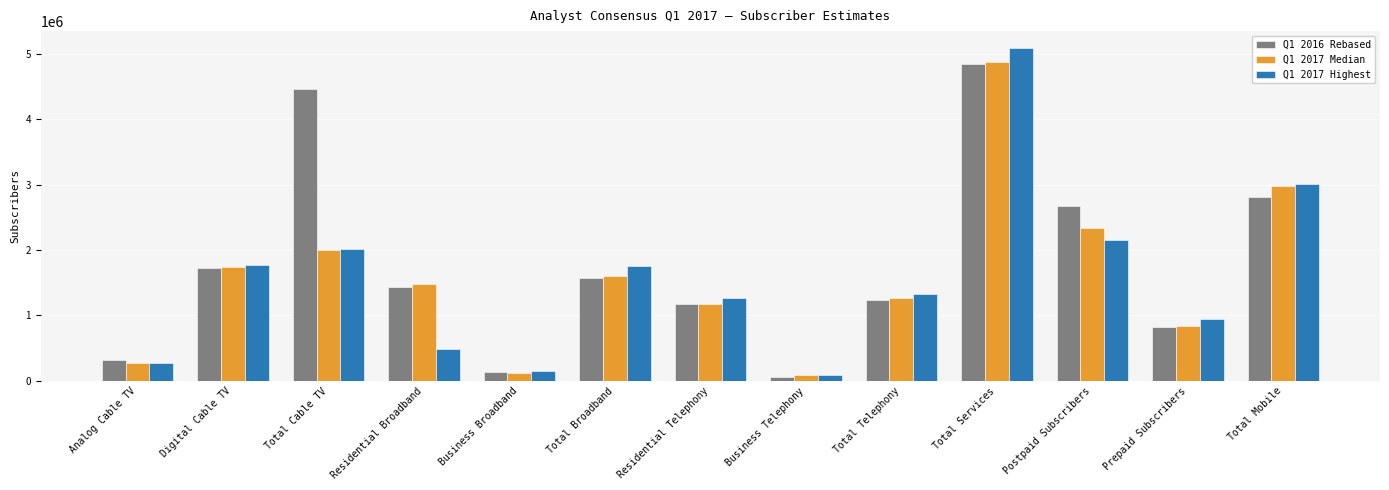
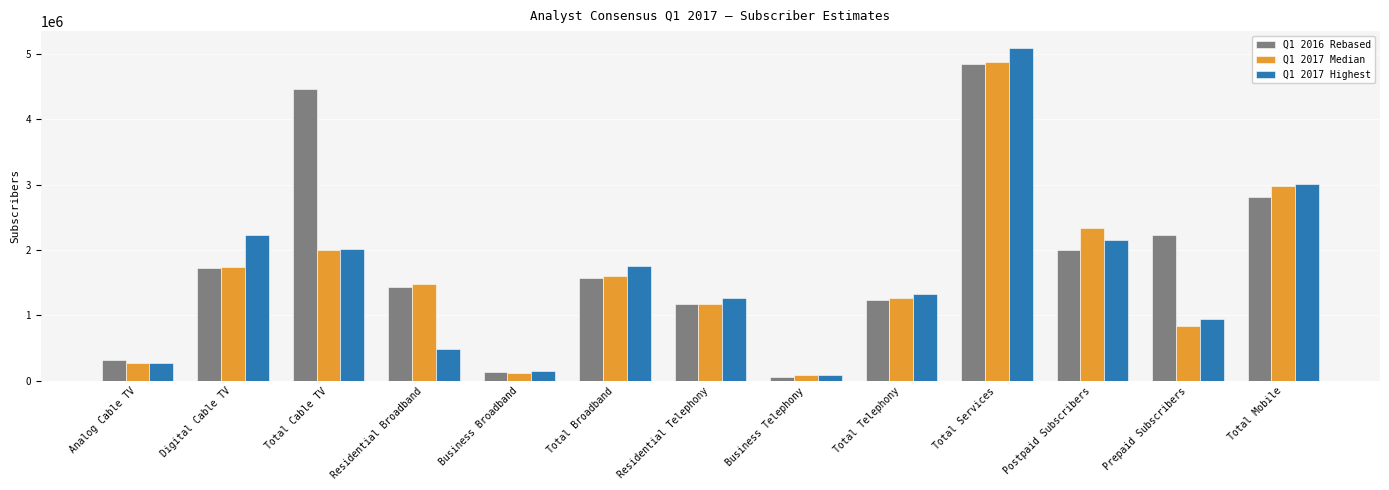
Q1 2017 Highest, Digital Cable TV: 1800000 -> 2200000
Q1 2016 Rebased, Postpaid Subscribers: 2700000 -> 2000000
Q1 2016 Rebased, Prepaid Subscribers: 800000 -> 2200000
